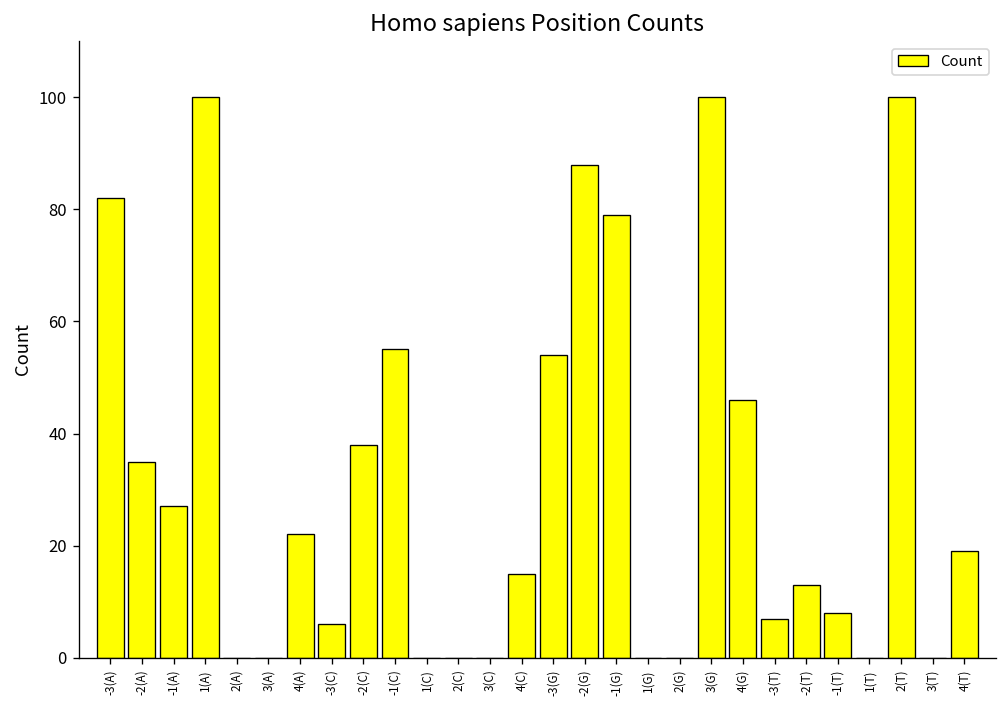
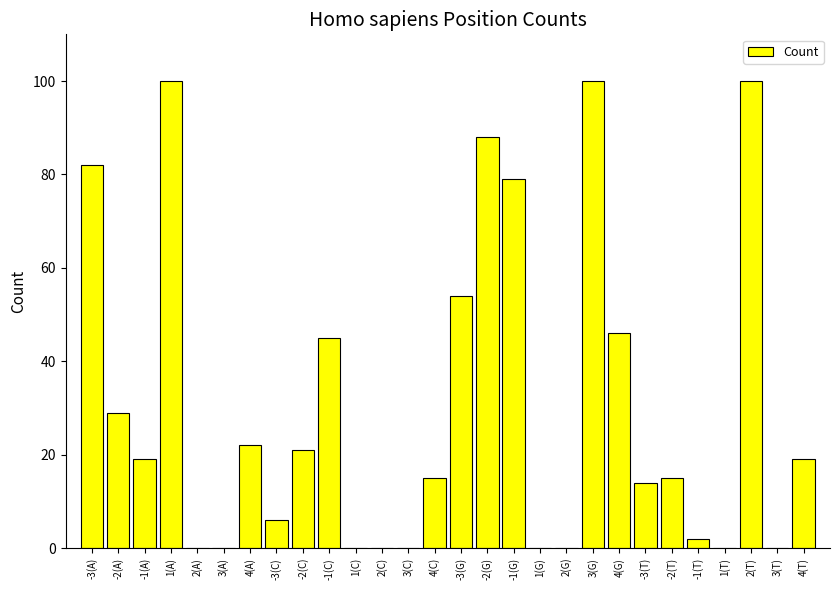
-2(A): 35 -> 29
-1(A): 27 -> 19
-2(C): 38 -> 21
-1(C): 55 -> 45
-3(T): 7 -> 14
-2(T): 13 -> 15
-1(T): 8 -> 2
